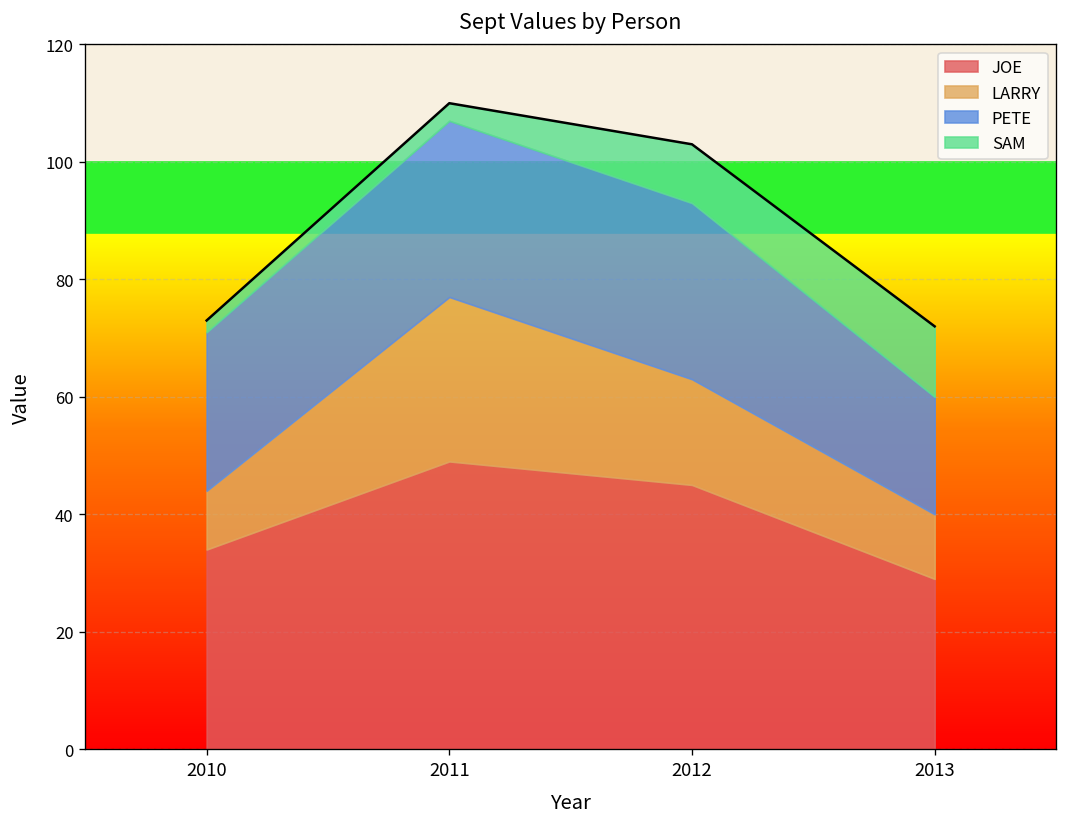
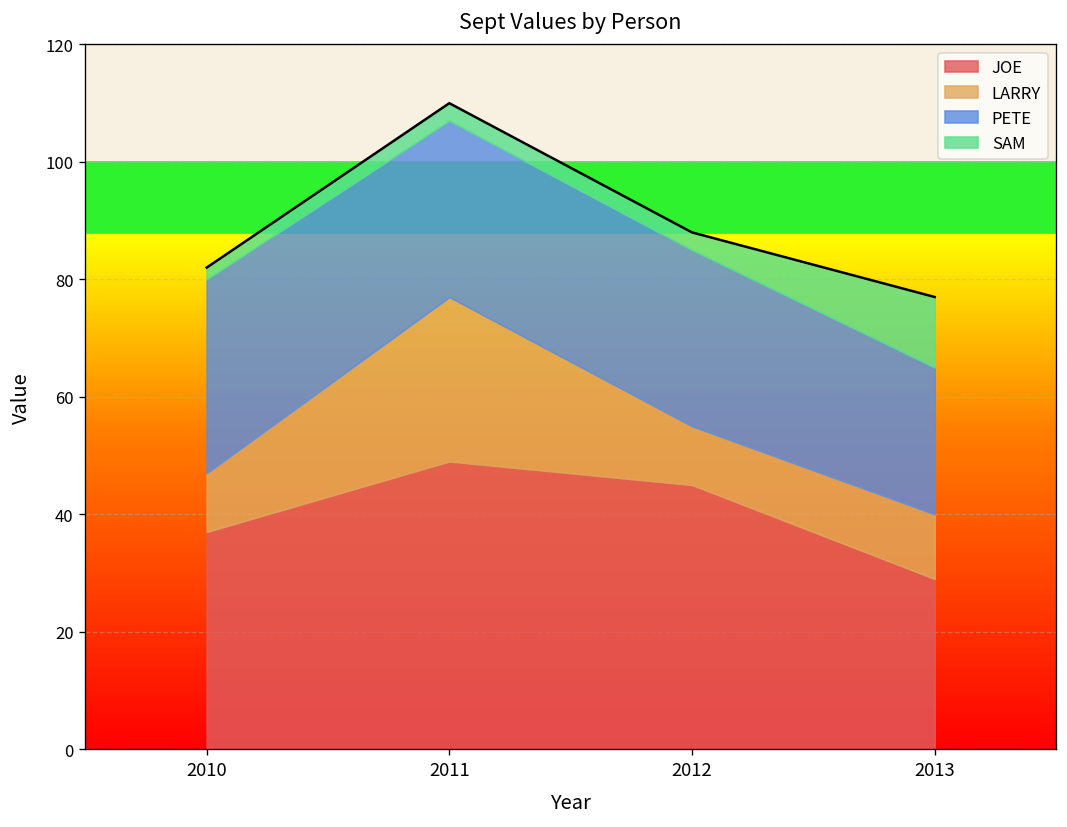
JOE, 2010: 34 -> 37
PETE, 2010: 27 -> 33
LARRY, 2012: 18 -> 10
SAM, 2012: 10 -> 3
PETE, 2013: 20 -> 25
